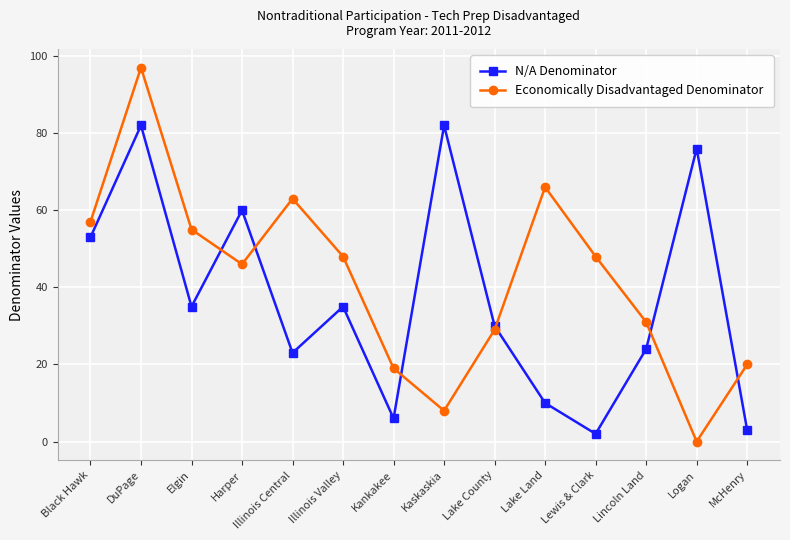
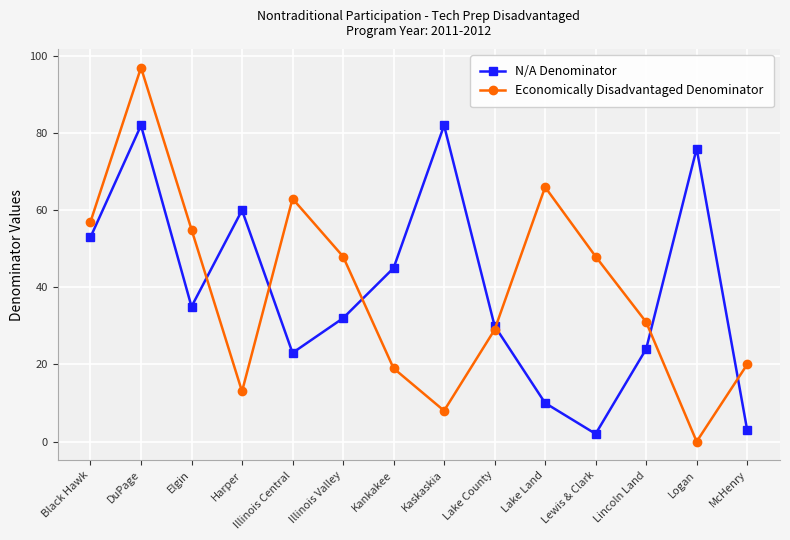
Economically Disadvantaged Denominator, Harper: 46 -> 13
N/A Denominator, Illinois Valley: 35 -> 32
N/A Denominator, Kankakee: 6 -> 45
